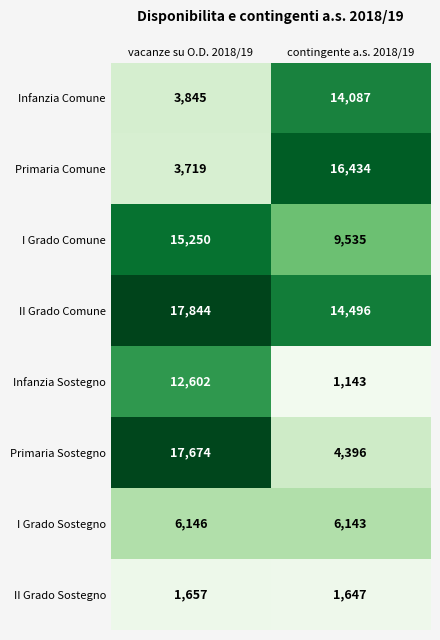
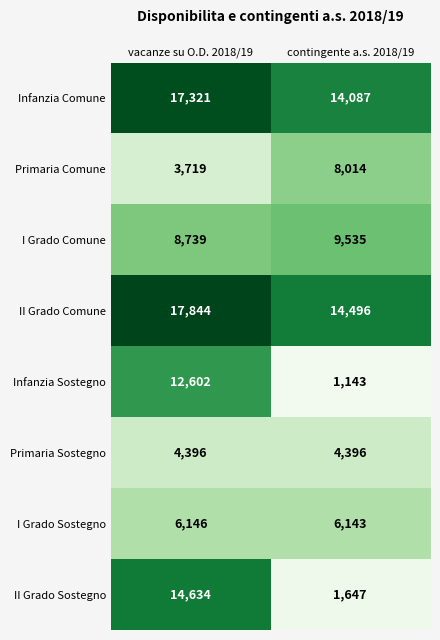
Infanzia Comune, vacanze su O.D. 2018/19: 3,845 -> 17,321
Primaria Comune, contingente a.s. 2018/19: 16,434 -> 8,014
I Grado Comune, vacanze su O.D. 2018/19: 15,250 -> 8,739
Primaria Sostegno, vacanze su O.D. 2018/19: 17,674 -> 4,396
II Grado Sostegno, vacanze su O.D. 2018/19: 1,657 -> 14,634
